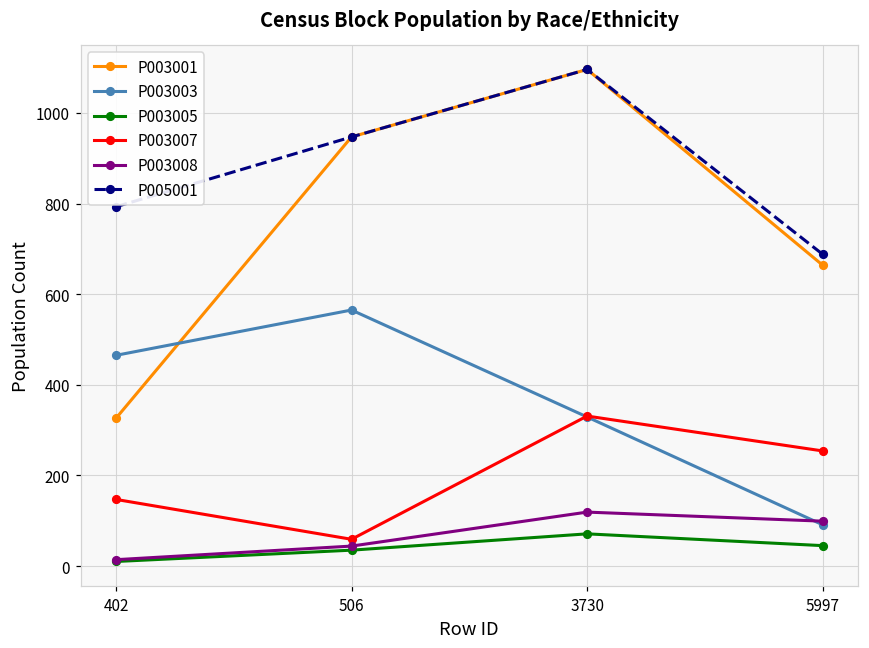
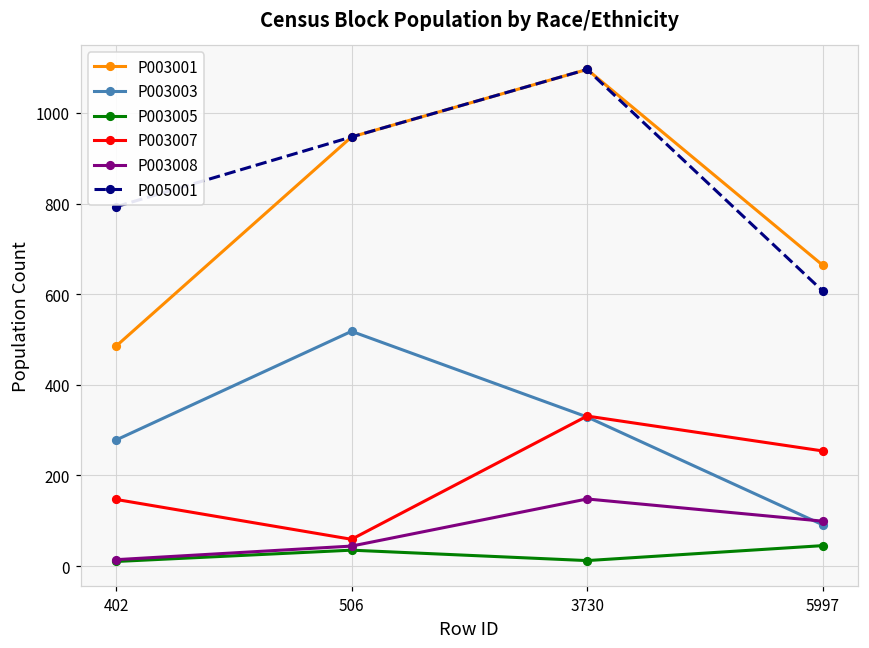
P003001, 402: 330 -> 490
P003003, 402: 470 -> 280
P003003, 506: 570 -> 520
P003005, 3730: 70 -> 10
P003008, 3730: 120 -> 150
P005001, 5997: 690 -> 610
